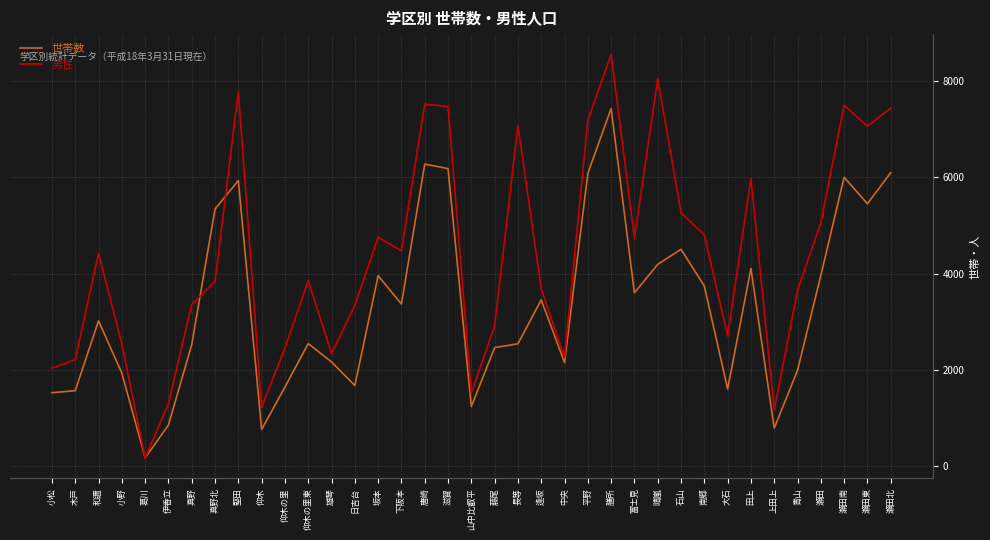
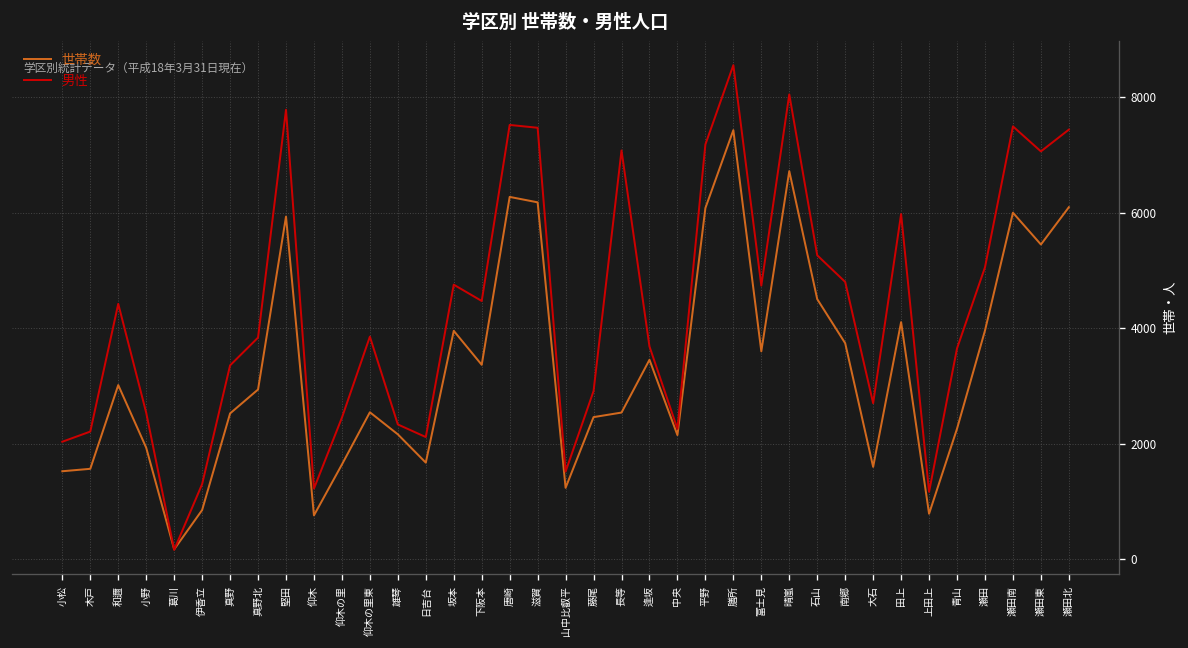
世帯数, 真野北: 5300 -> 2900
男性, 日吉台: 3300 -> 2100
世帯数, 晴嵐: 4200 -> 6700
世帯数, 青山: 2000 -> 2300
